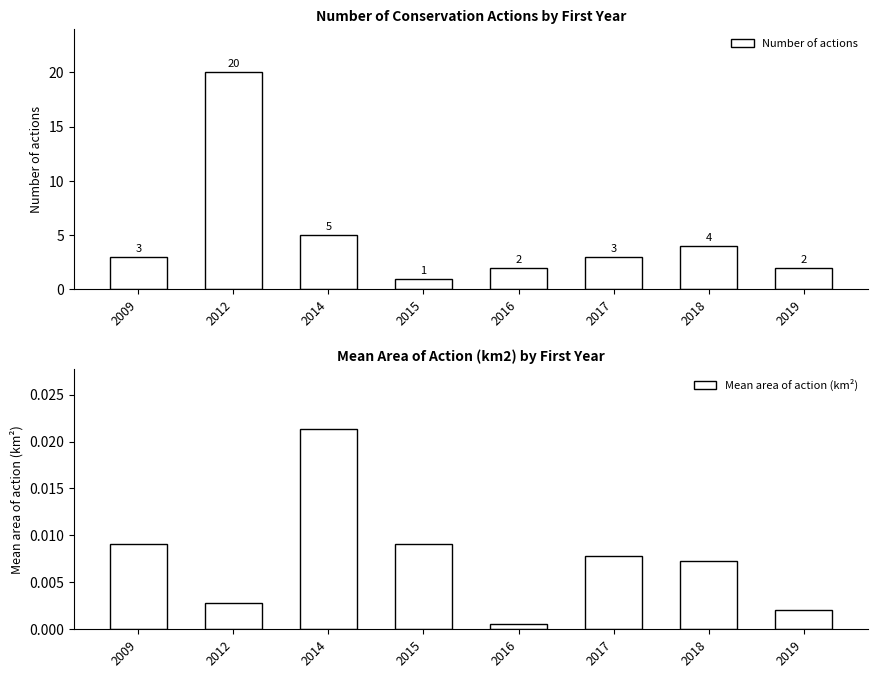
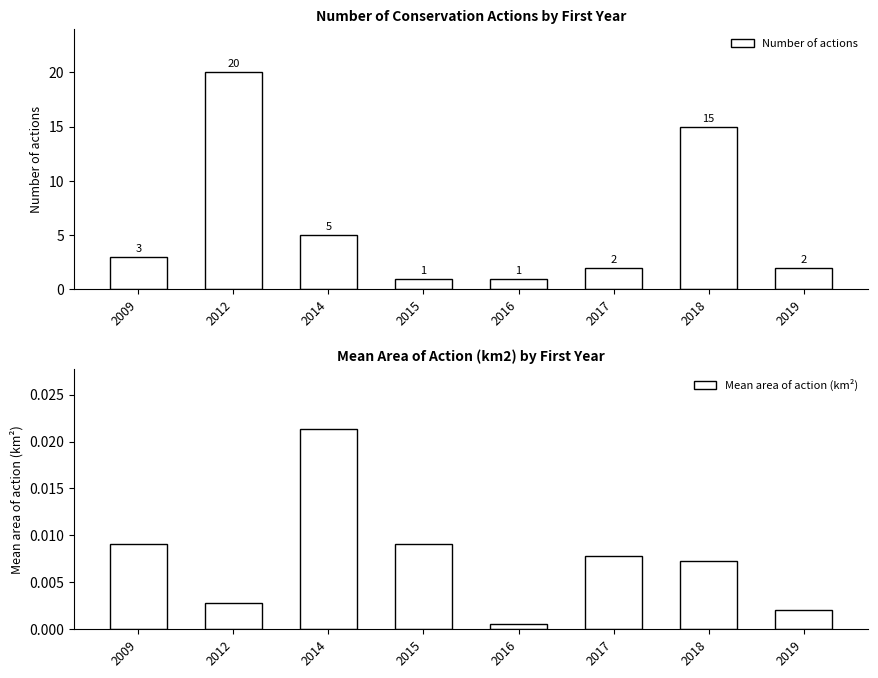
Number of Conservation Actions by First Year, 2016: 2 -> 1
Number of Conservation Actions by First Year, 2017: 3 -> 2
Number of Conservation Actions by First Year, 2018: 4 -> 15
